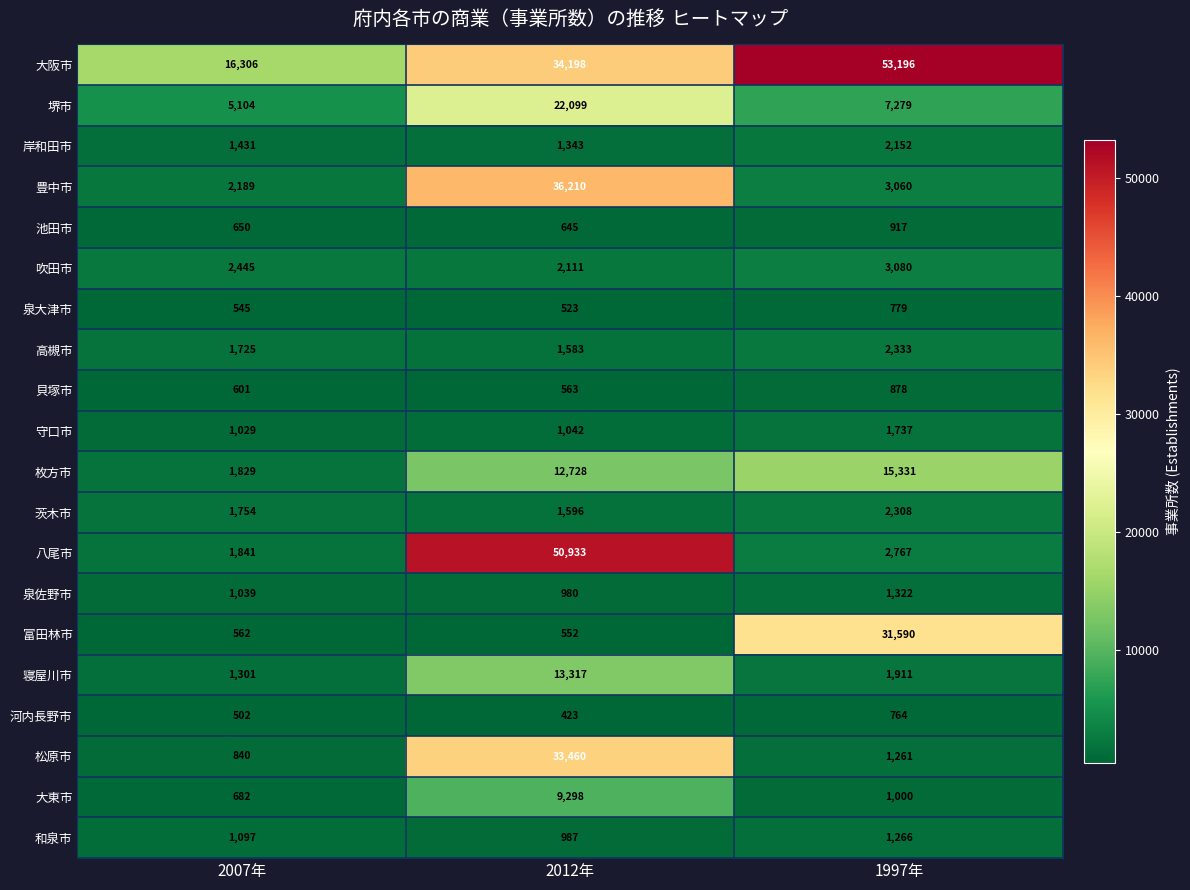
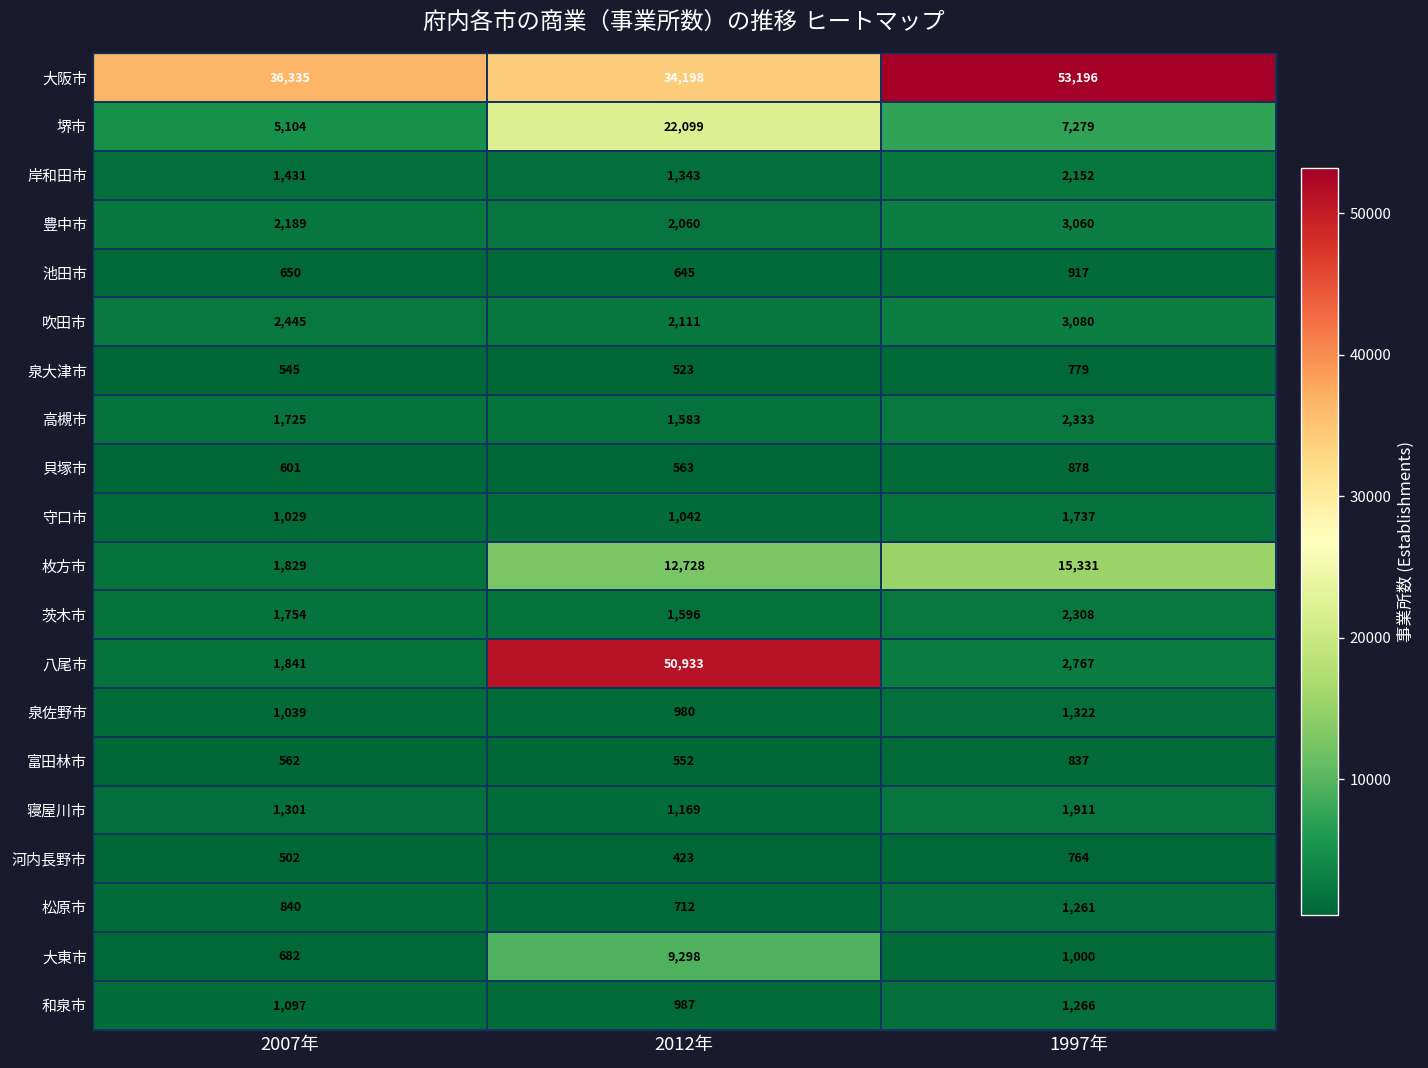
大阪市, 2007年: 16,306 -> 36,335
豊中市, 2012年: 36,210 -> 2,060
富田林市, 1997年: 31,590 -> 837
寝屋川市, 2012年: 13,317 -> 1,169
松原市, 2012年: 33,460 -> 712
